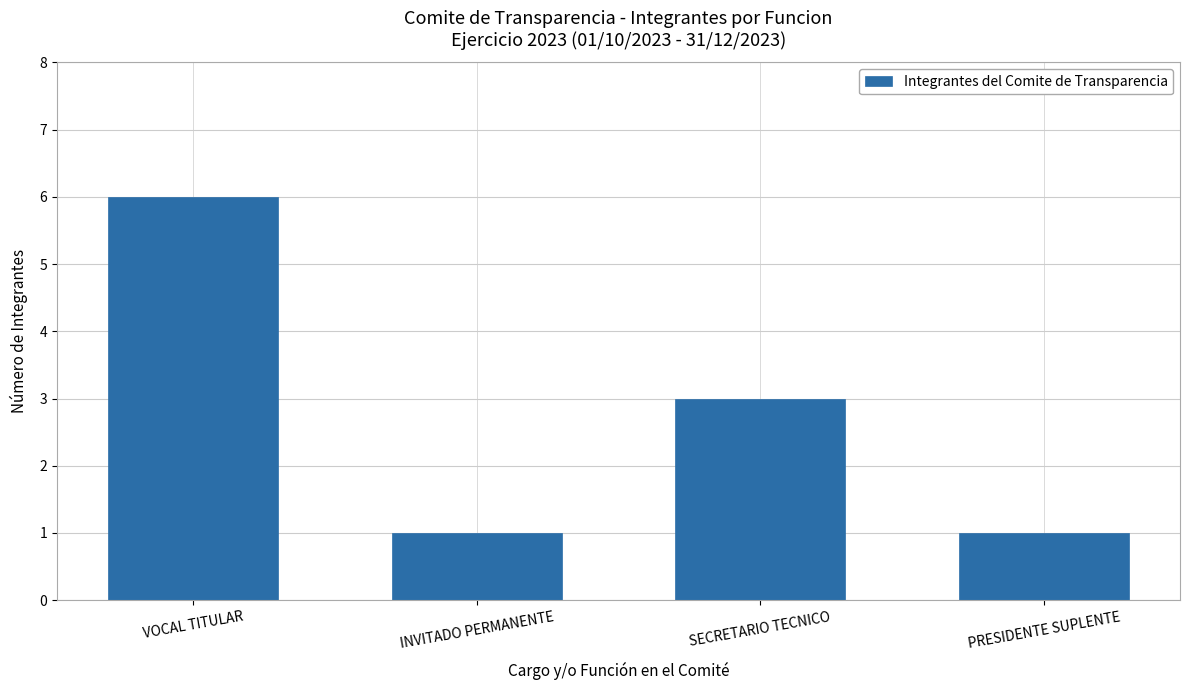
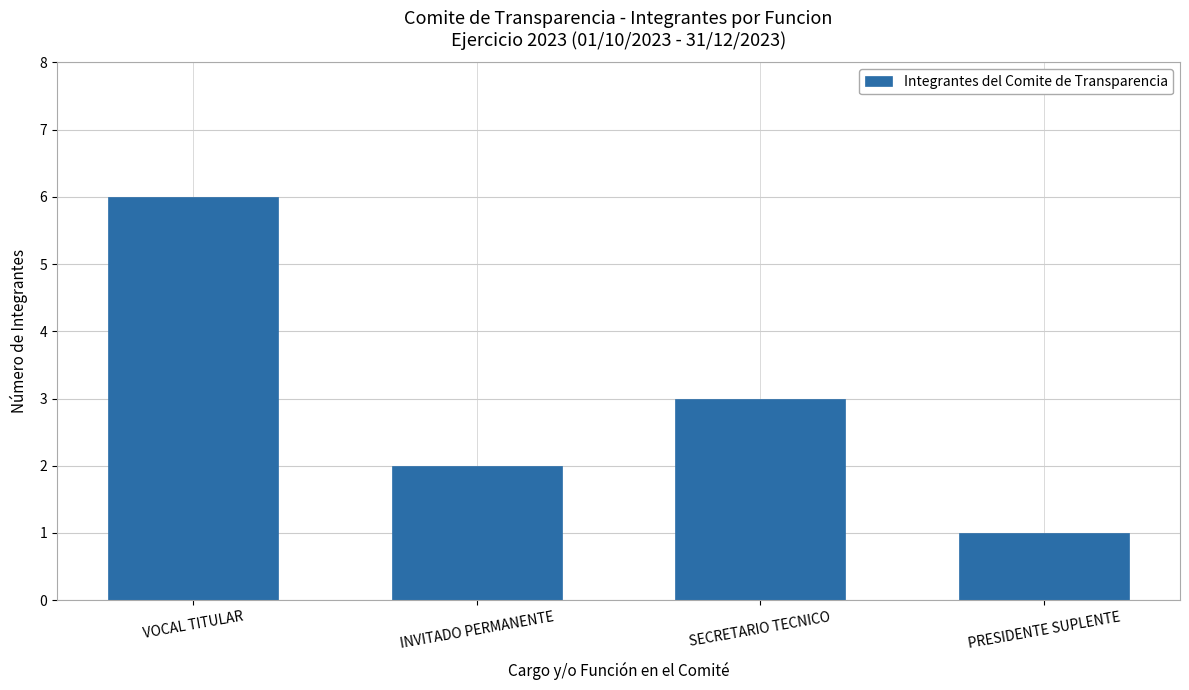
INVITADO PERMANENTE: 1 -> 2
